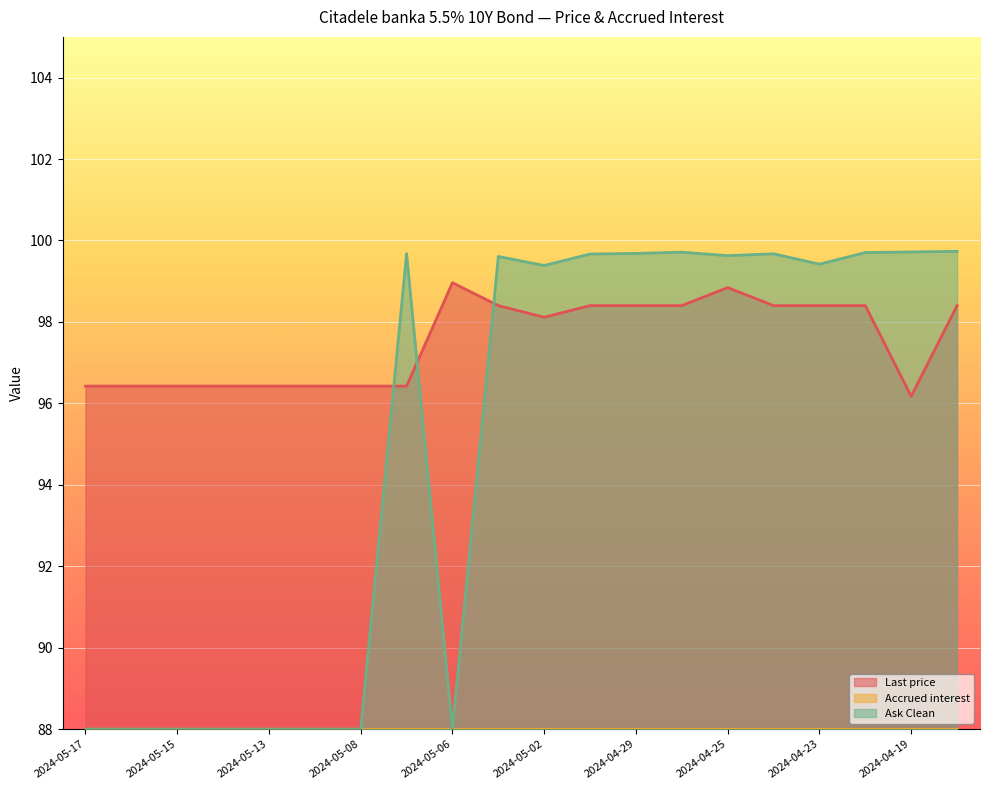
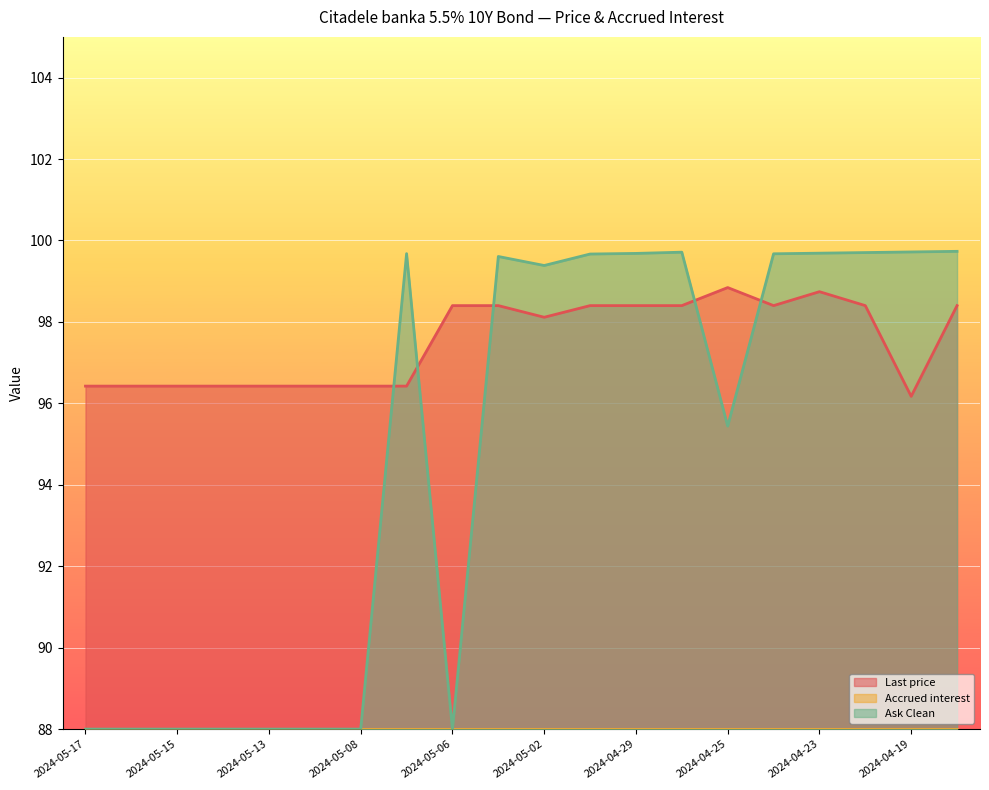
Last price, 2024-05-06: 99.0 -> 98.4
Ask Clean, 2024-04-25: 99.6 -> 95.4
Last price, 2024-04-23: 98.4 -> 98.7
Ask Clean, 2024-04-23: 99.4 -> 99.7
